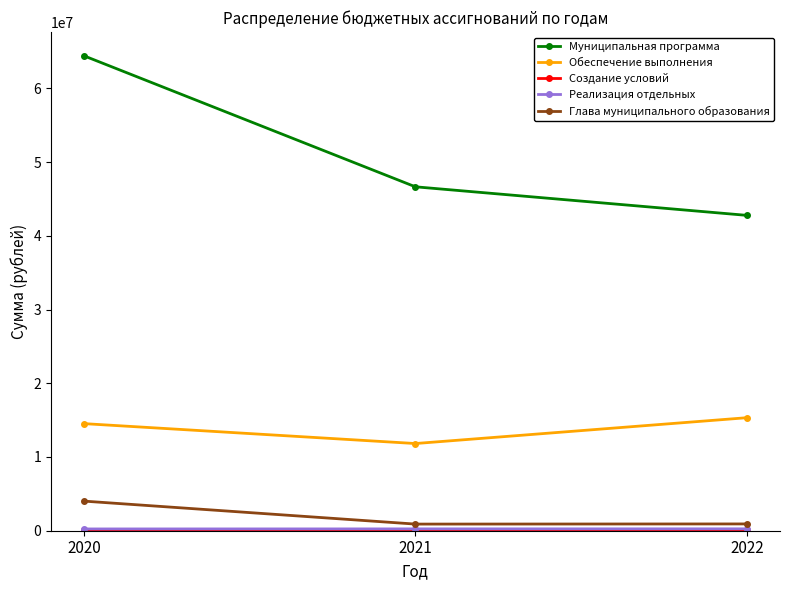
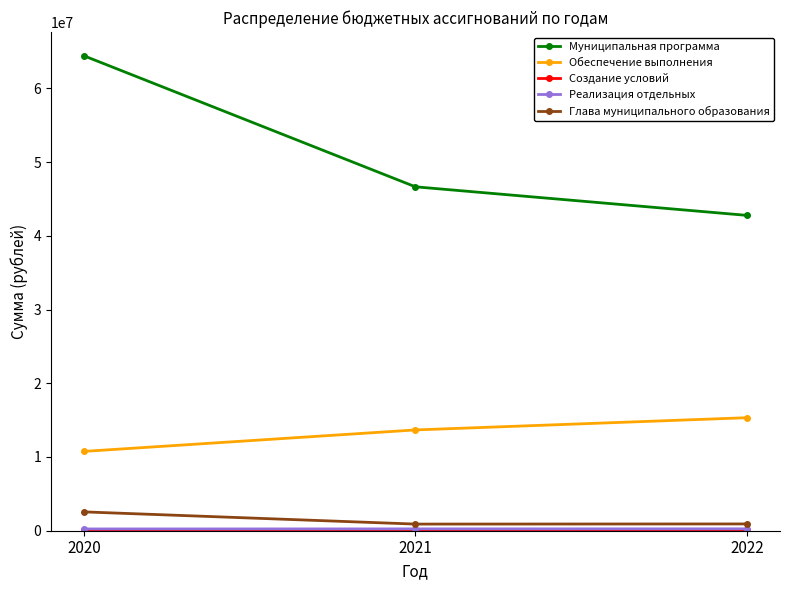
Обеспечение выполнения, 2020: 15000000 -> 11000000
Глава муниципального образования, 2020: 4000000 -> 3000000
Обеспечение выполнения, 2021: 12000000 -> 14000000
